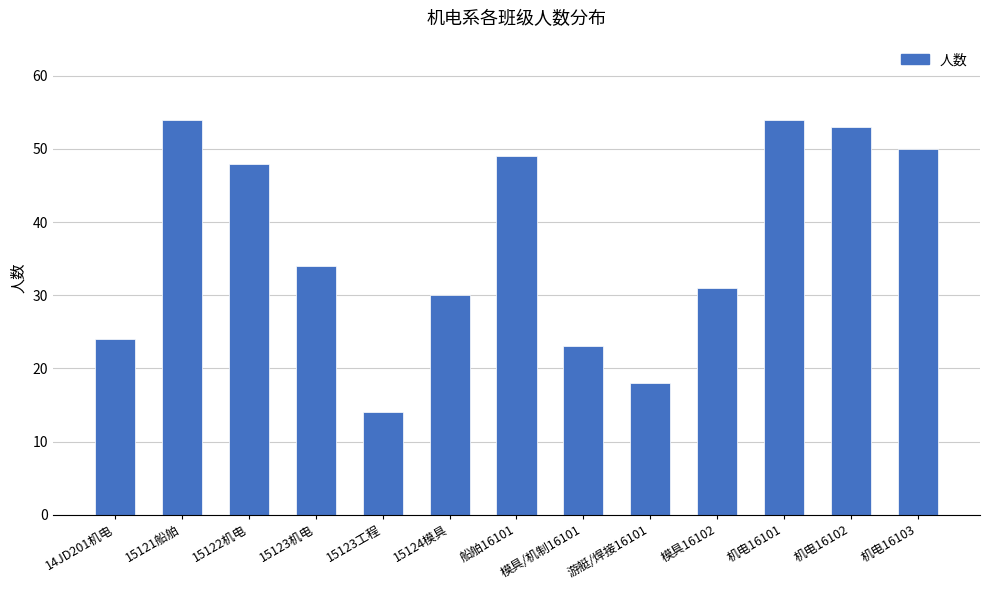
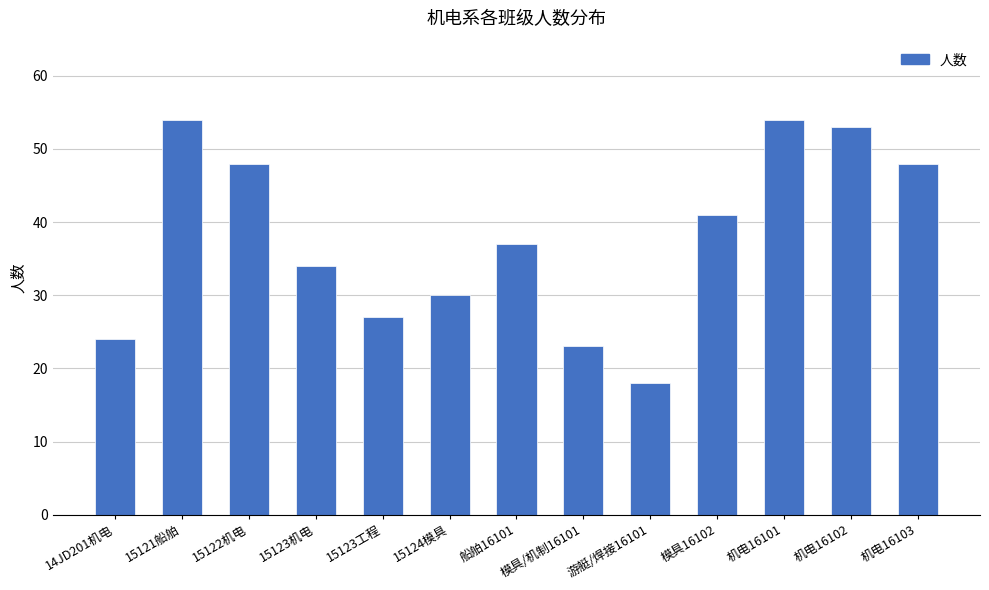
15123工程: 14 -> 27
船舶16101: 49 -> 37
模具16102: 31 -> 41
机电16103: 50 -> 48
